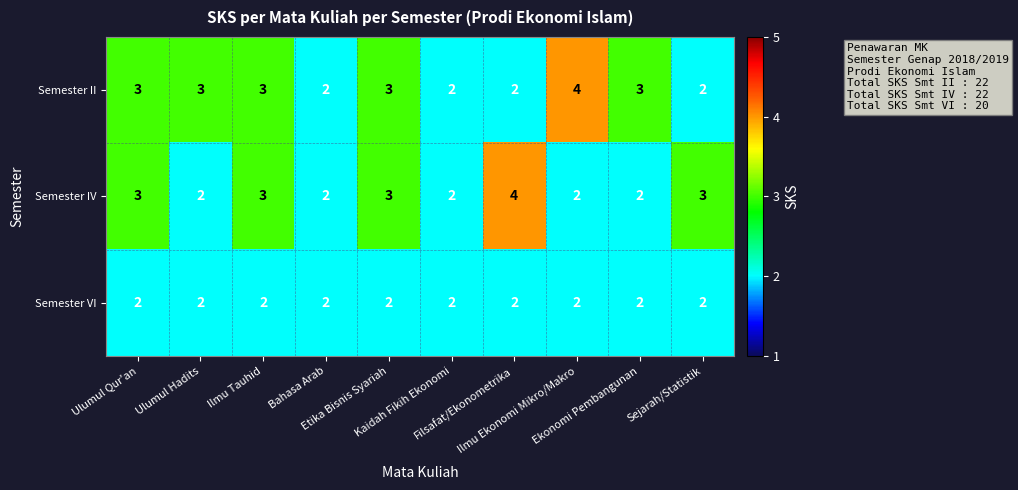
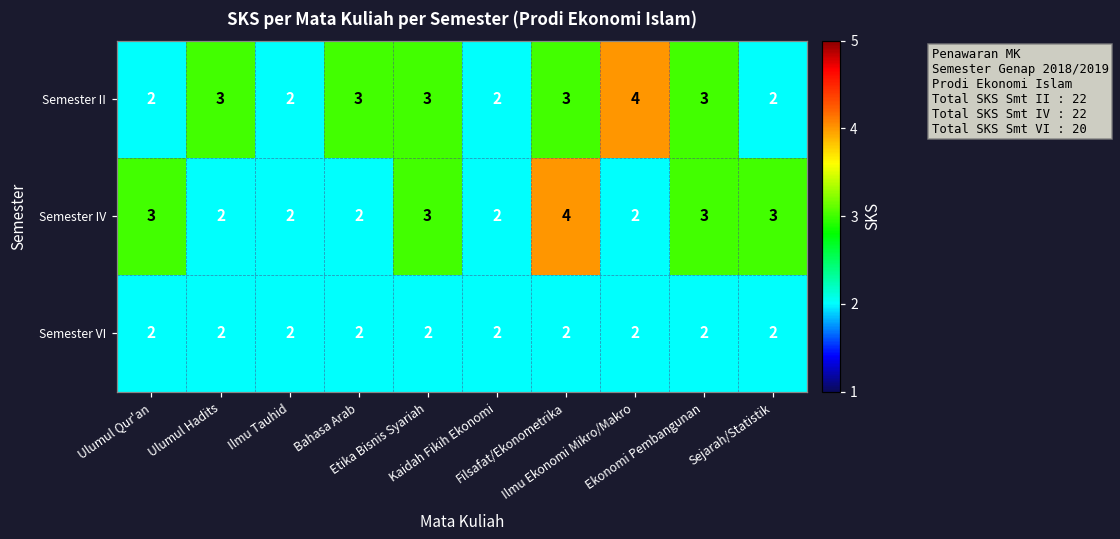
Semester II, Ulumul Qur'an: 3 -> 2
Semester II, Ilmu Tauhid: 3 -> 2
Semester II, Bahasa Arab: 2 -> 3
Semester II, Filsafat/Ekonometrika: 2 -> 3
Semester IV, Ilmu Tauhid: 3 -> 2
Semester IV, Ekonomi Pembangunan: 2 -> 3
